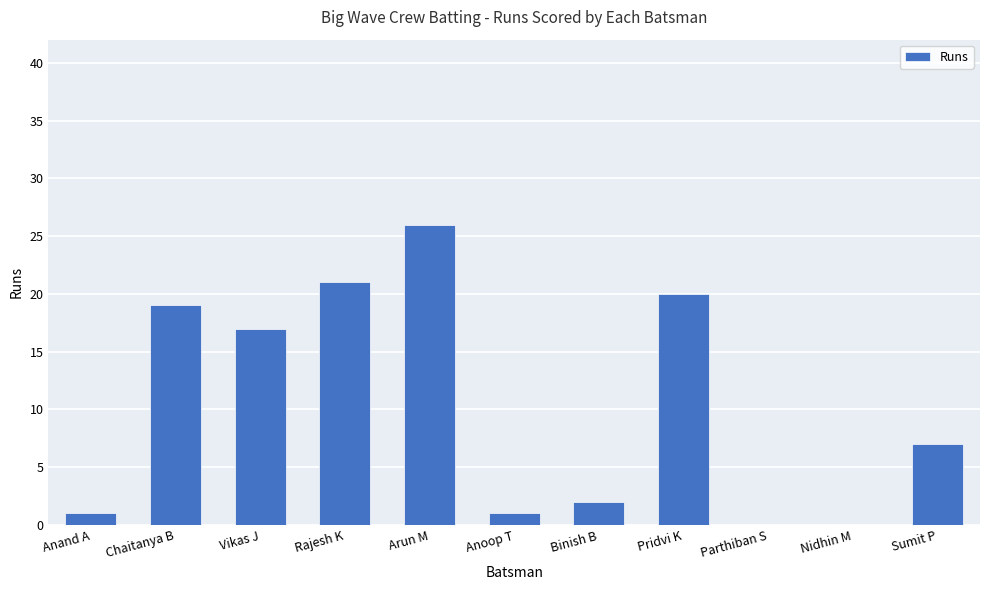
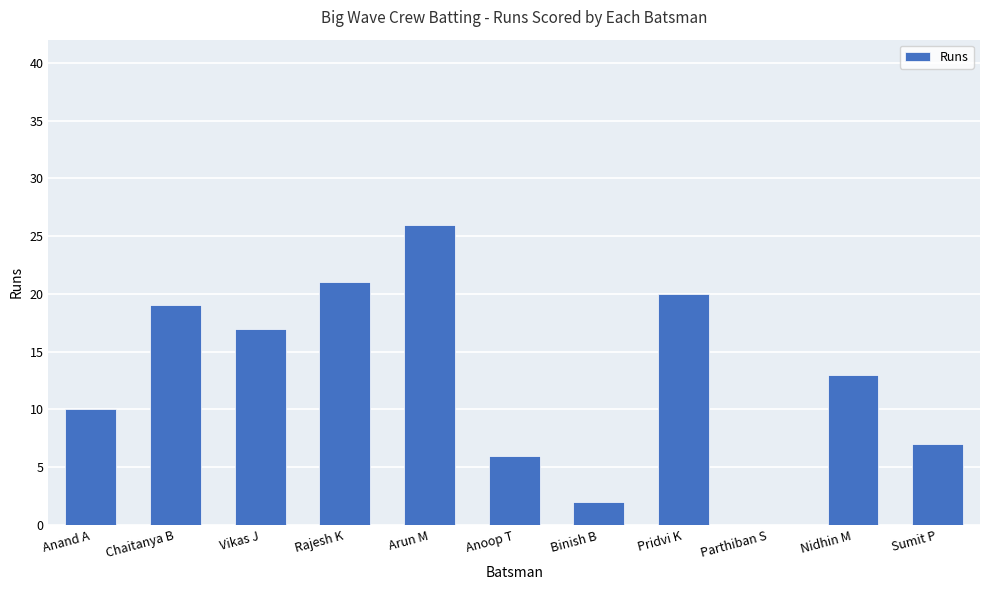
Anand A: 1 -> 10
Anoop T: 1 -> 6
Nidhin M: 0 -> 13
